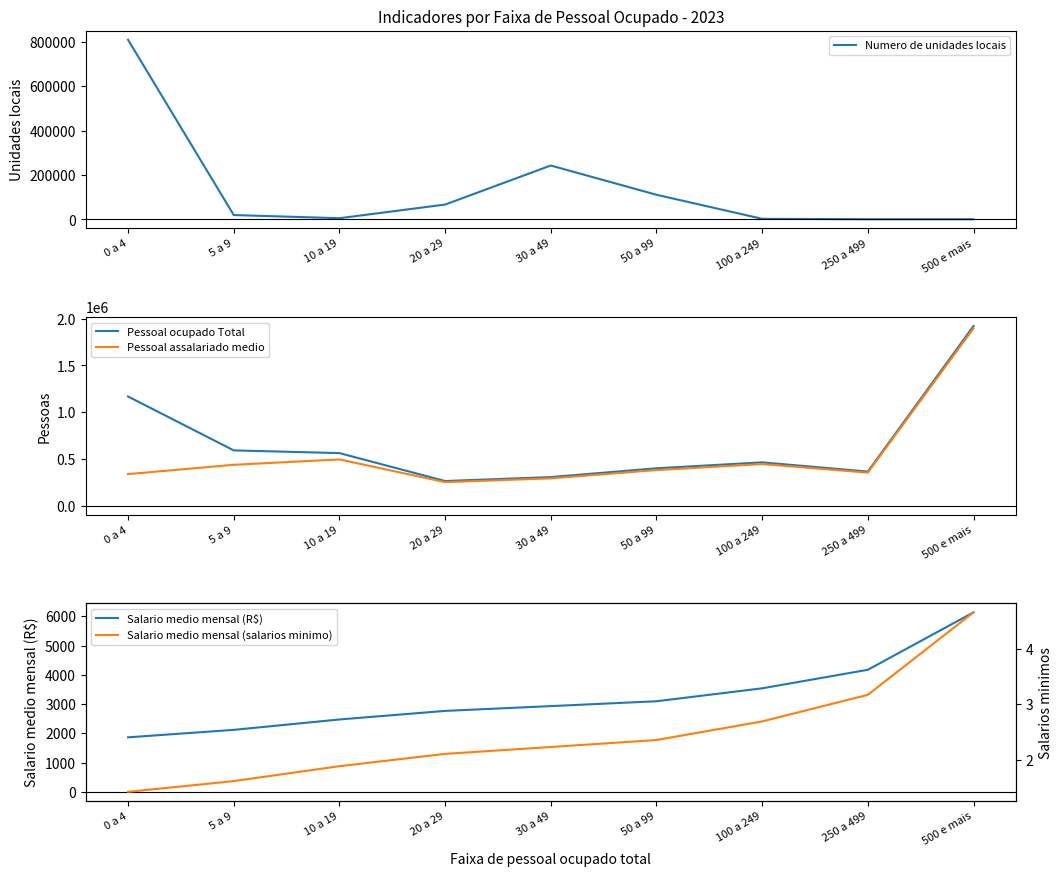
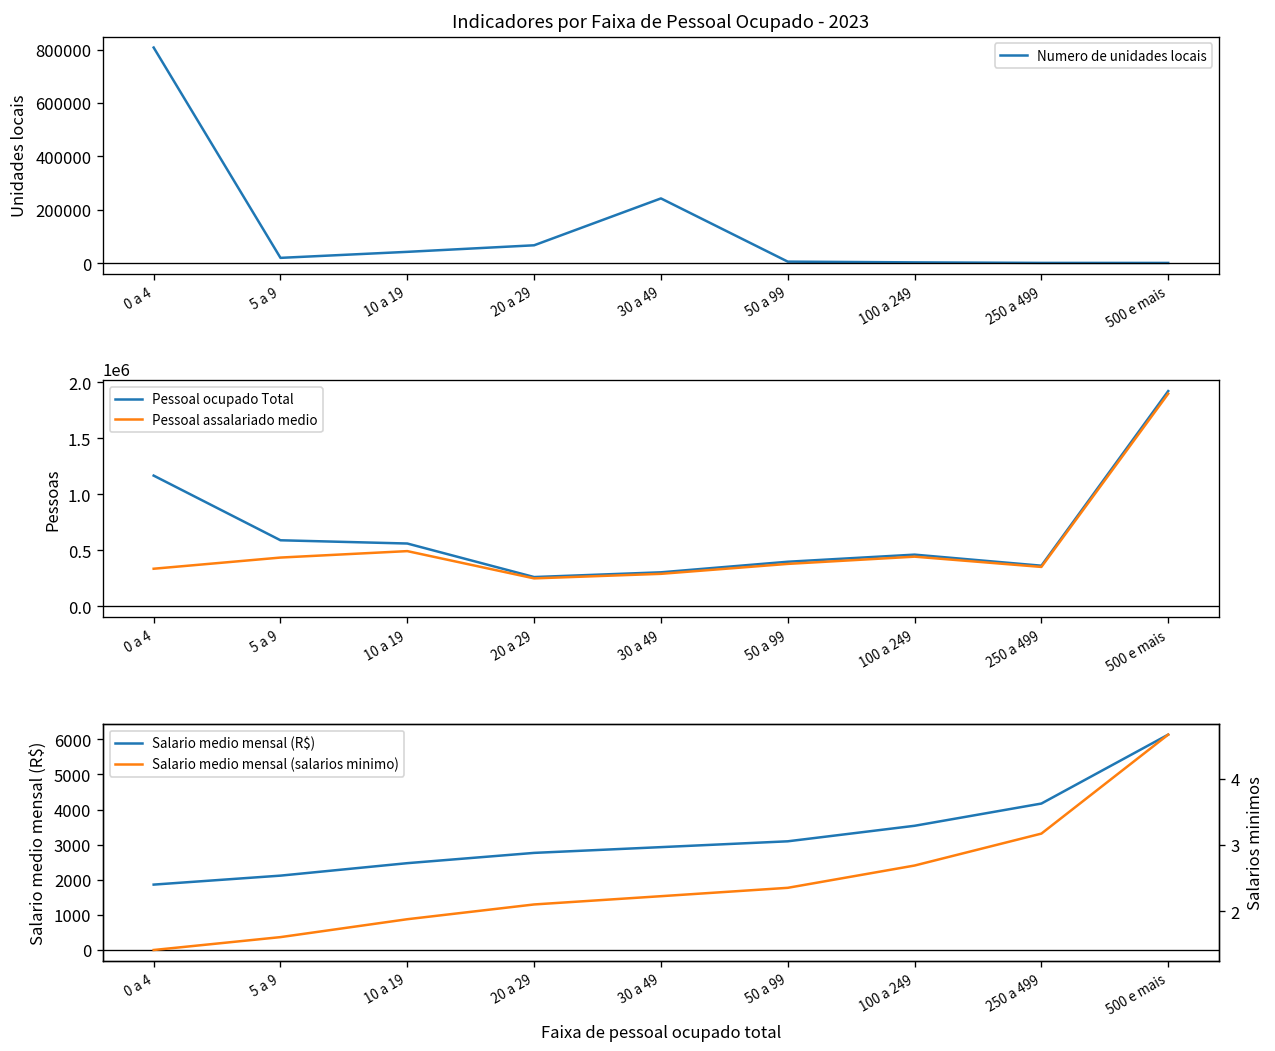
Indicadores por Faixa de Pessoal Ocupado - 2023, 10 a 19: 10000 -> 40000
Indicadores por Faixa de Pessoal Ocupado - 2023, 50 a 99: 110000 -> 10000
